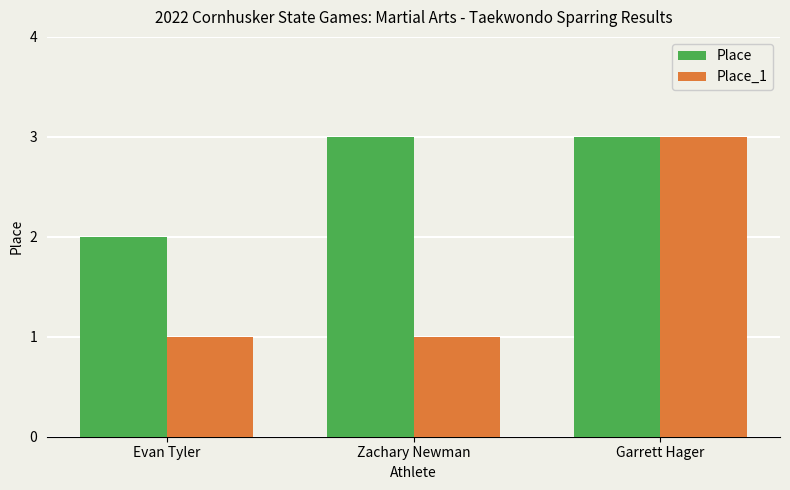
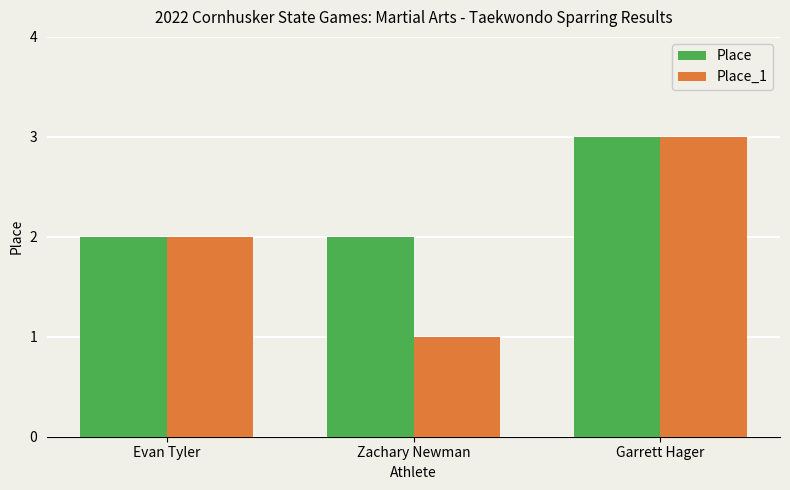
Place_1, Evan Tyler: 1 -> 2
Place, Zachary Newman: 3 -> 2
